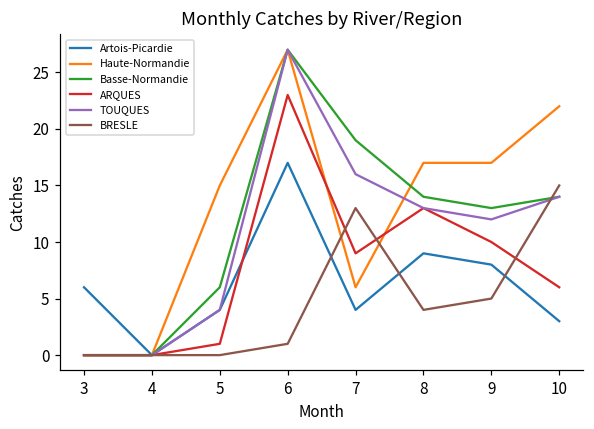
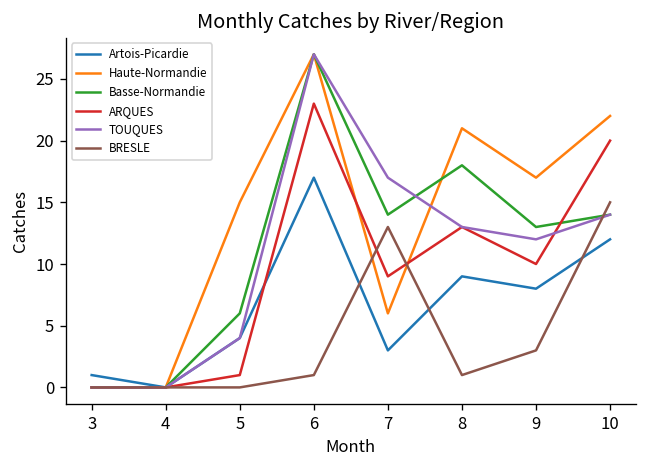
Artois-Picardie, 3: 6 -> 1
Artois-Picardie, 7: 4 -> 3
Basse-Normandie, 7: 19 -> 14
TOUQUES, 7: 16 -> 17
Haute-Normandie, 8: 17 -> 21
Basse-Normandie, 8: 14 -> 18
BRESLE, 8: 4 -> 1
BRESLE, 9: 5 -> 3
Artois-Picardie, 10: 3 -> 12
ARQUES, 10: 6 -> 20
